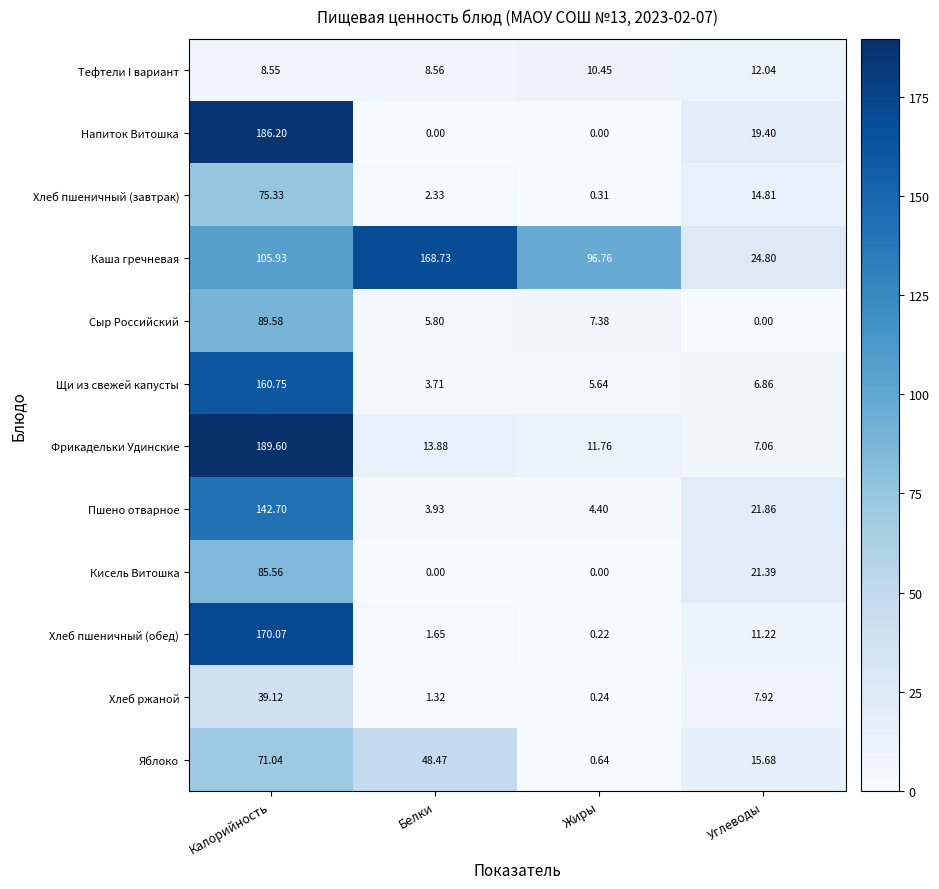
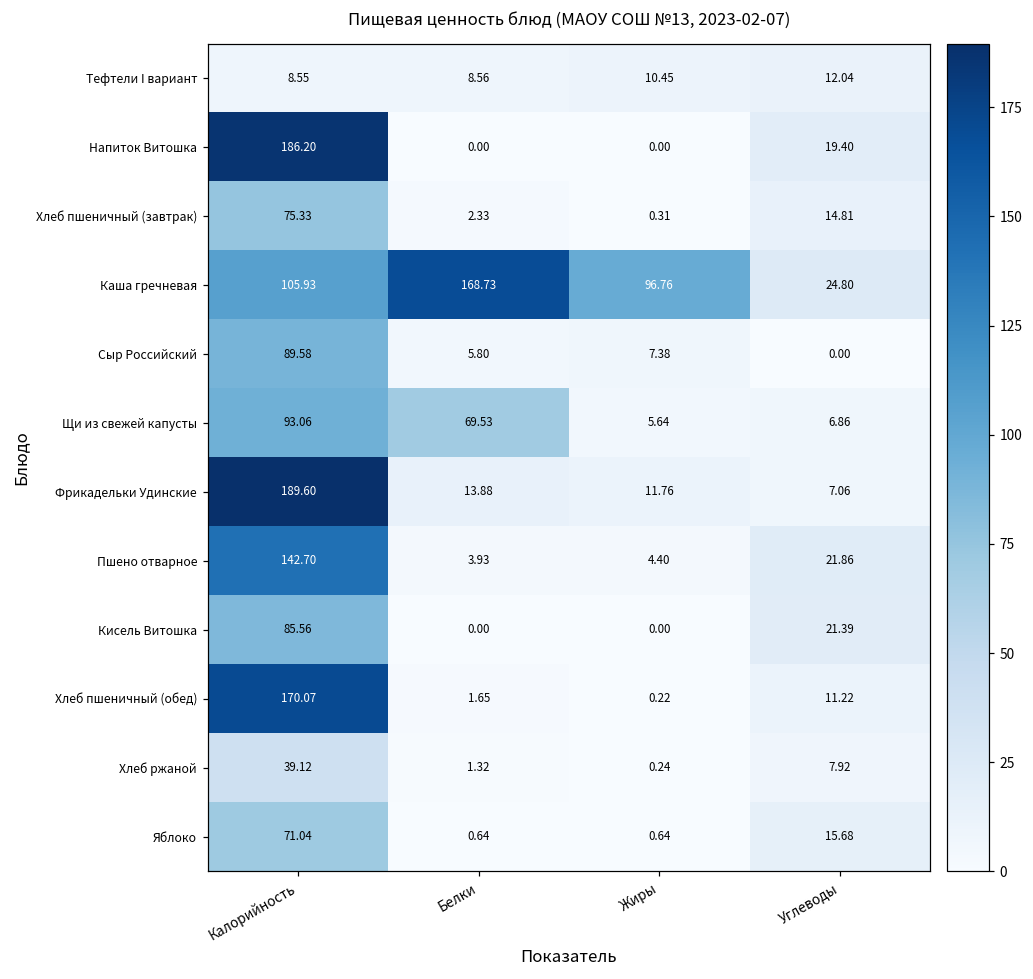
Щи из свежей капусты, Калорийность: 160.75 -> 93.06
Щи из свежей капусты, Белки: 3.71 -> 69.53
Яблоко, Белки: 48.47 -> 0.64
